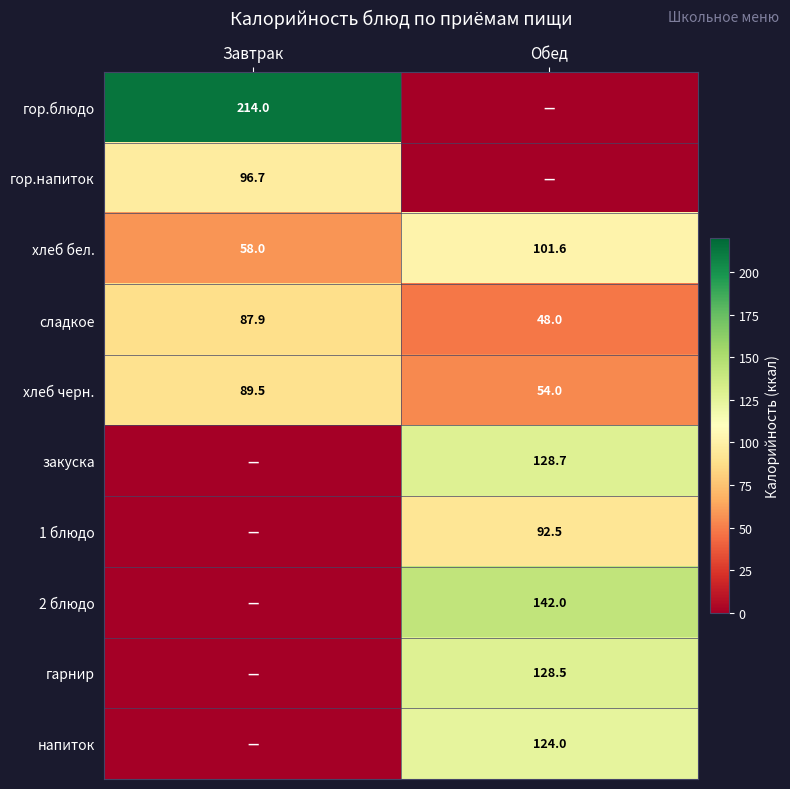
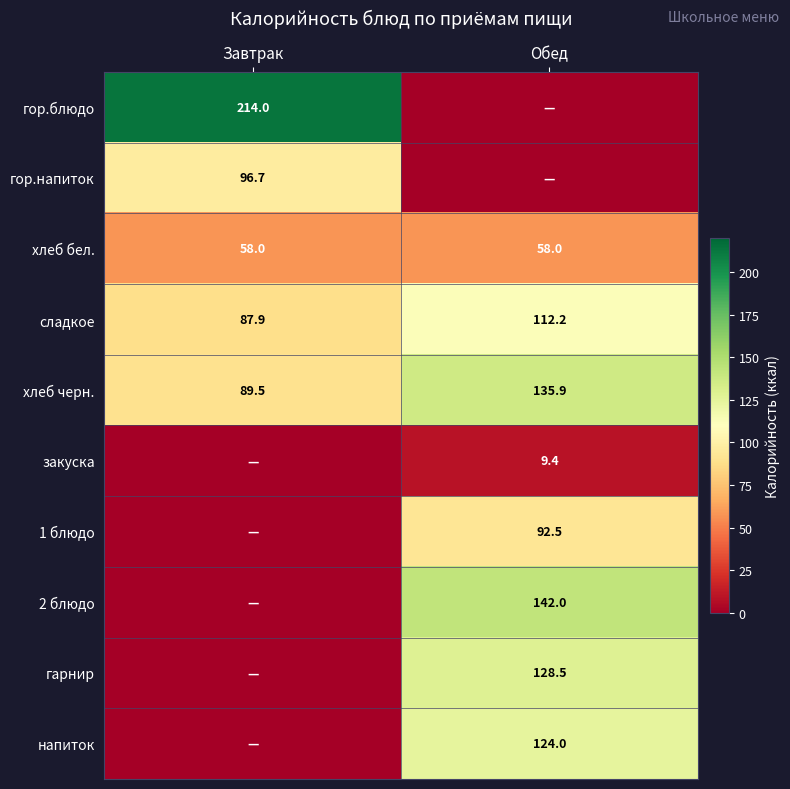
хлеб бел., Обед: 101.6 -> 58.0
сладкое, Обед: 48.0 -> 112.2
хлеб черн., Обед: 54.0 -> 135.9
закуска, Обед: 128.7 -> 9.4
